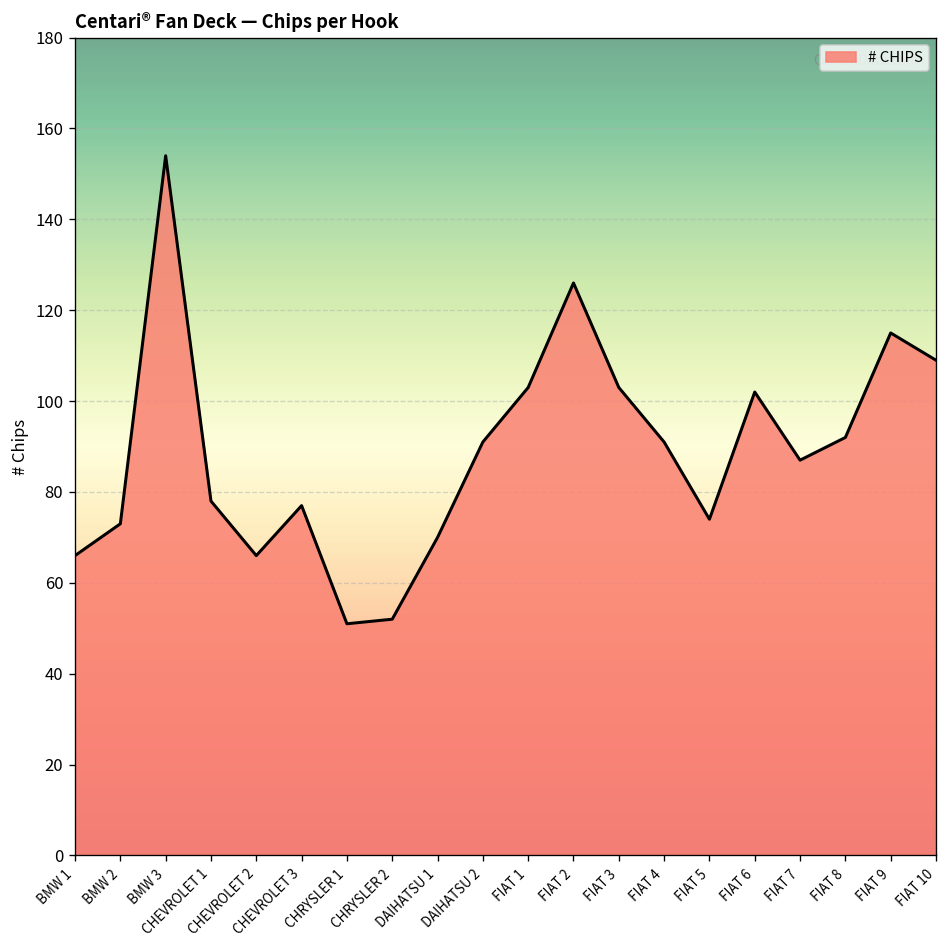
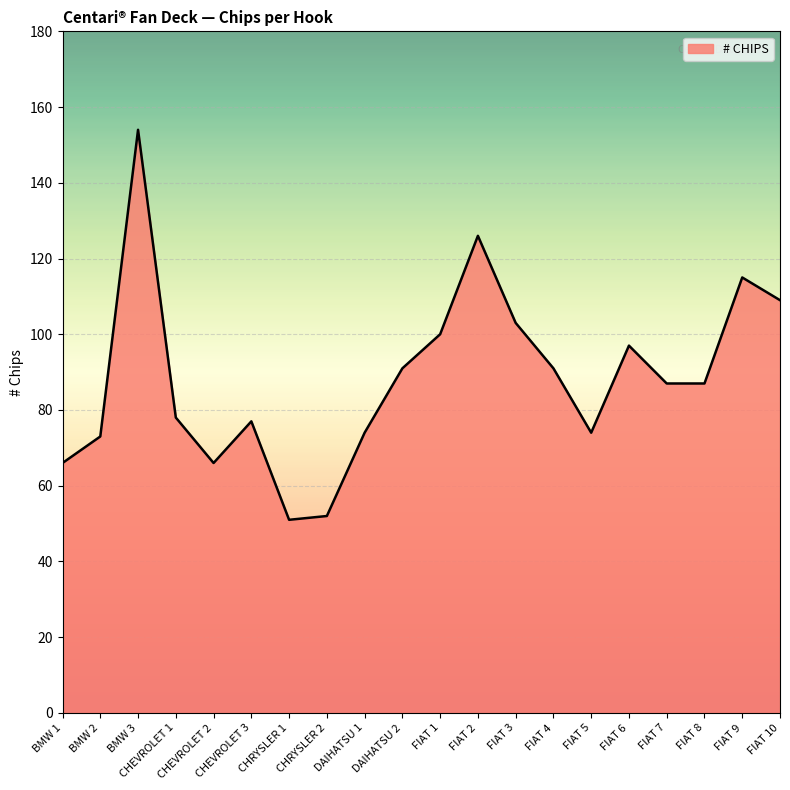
DAIHATSU 1: 70 -> 74
FIAT 1: 103 -> 100
FIAT 6: 102 -> 97
FIAT 8: 92 -> 87
